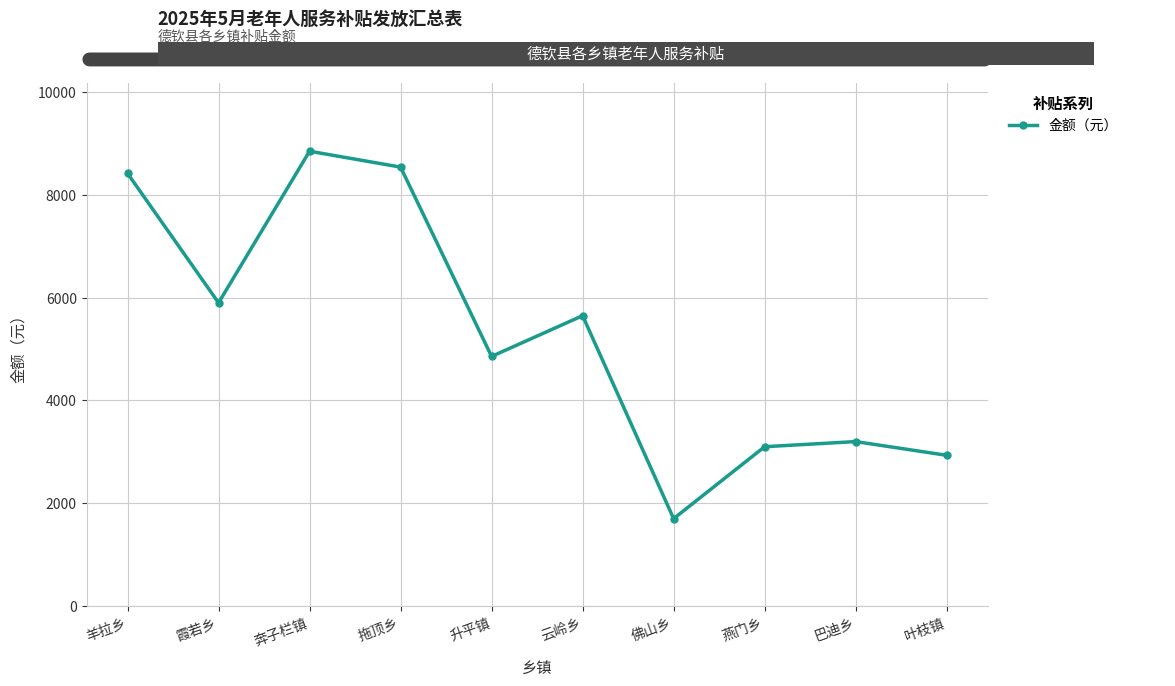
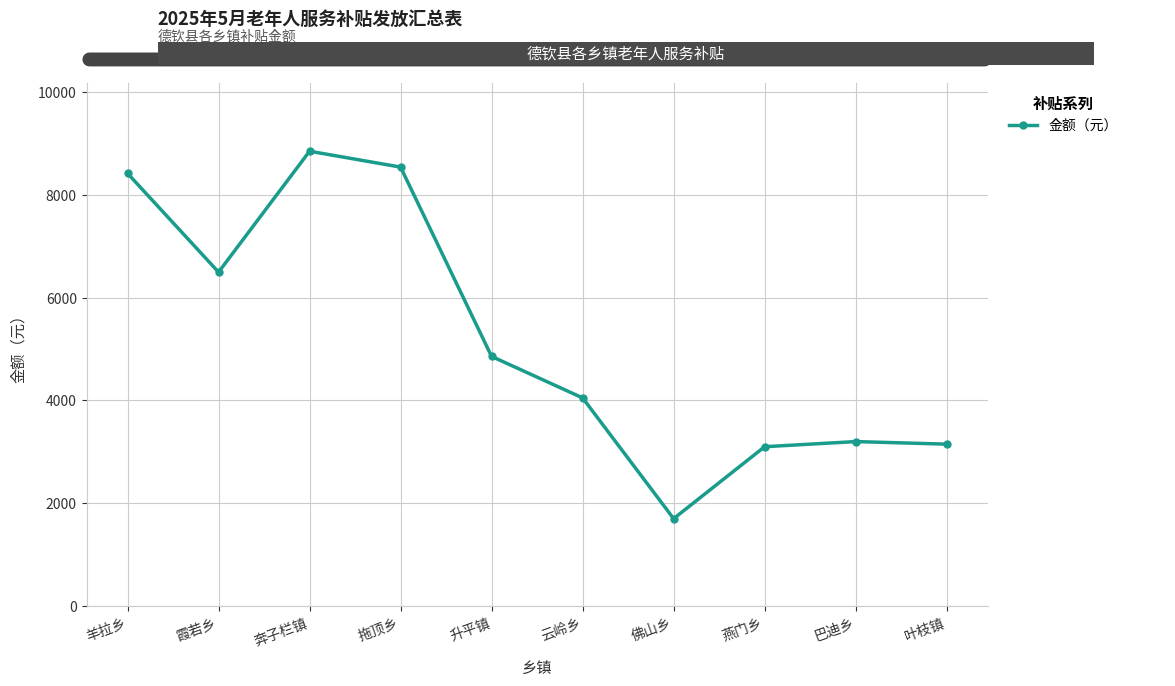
霞若乡: 5900 -> 6500
云岭乡: 5700 -> 4100
叶枝镇: 2900 -> 3200
